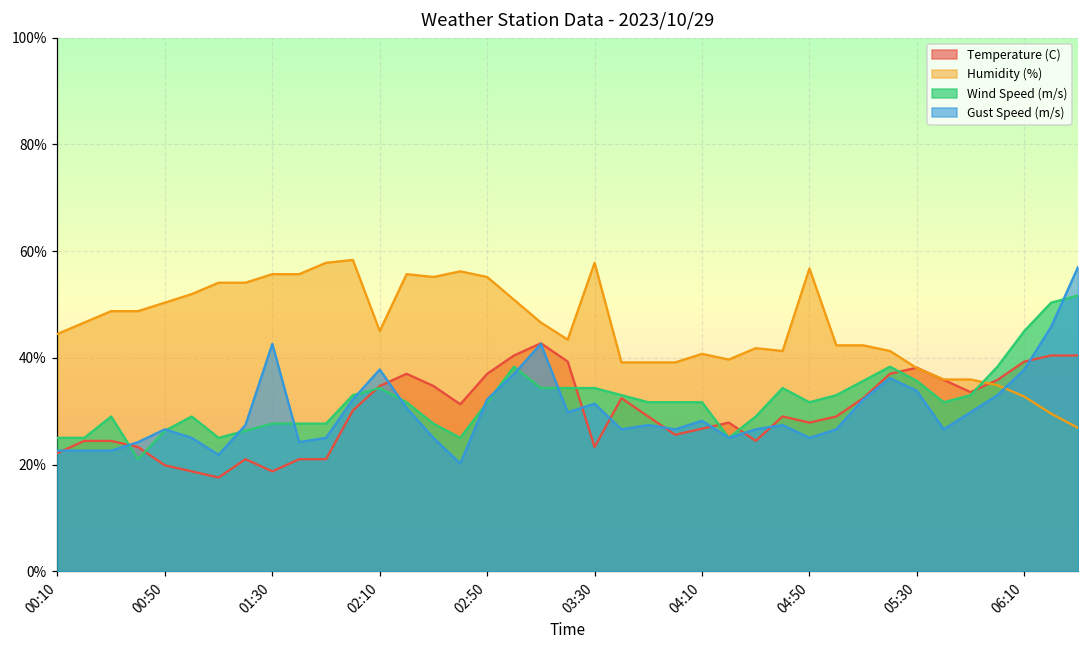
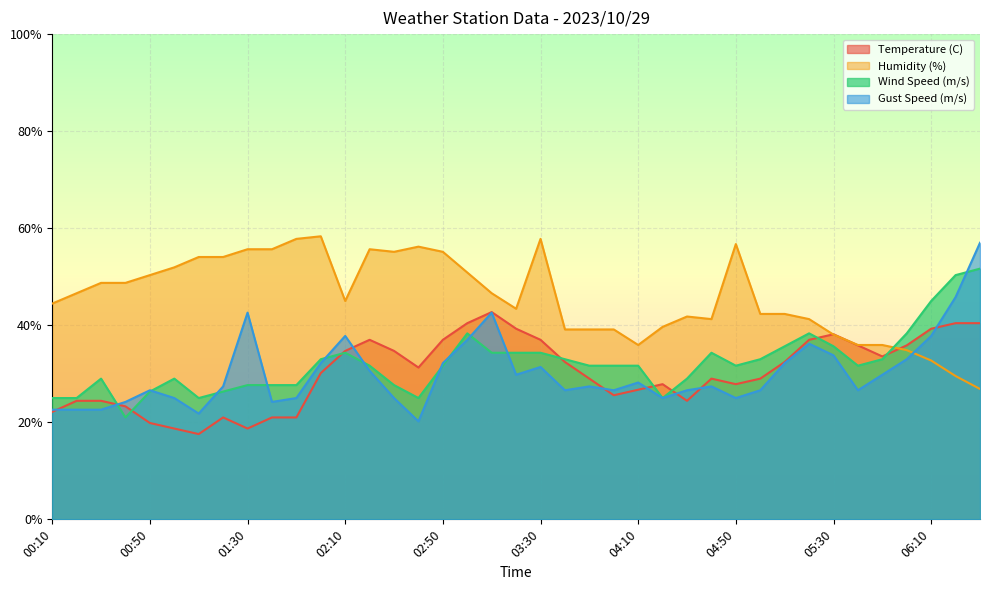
Temperature (C), 03:30: 23% -> 37%
Humidity (%), 04:10: 41% -> 36%
